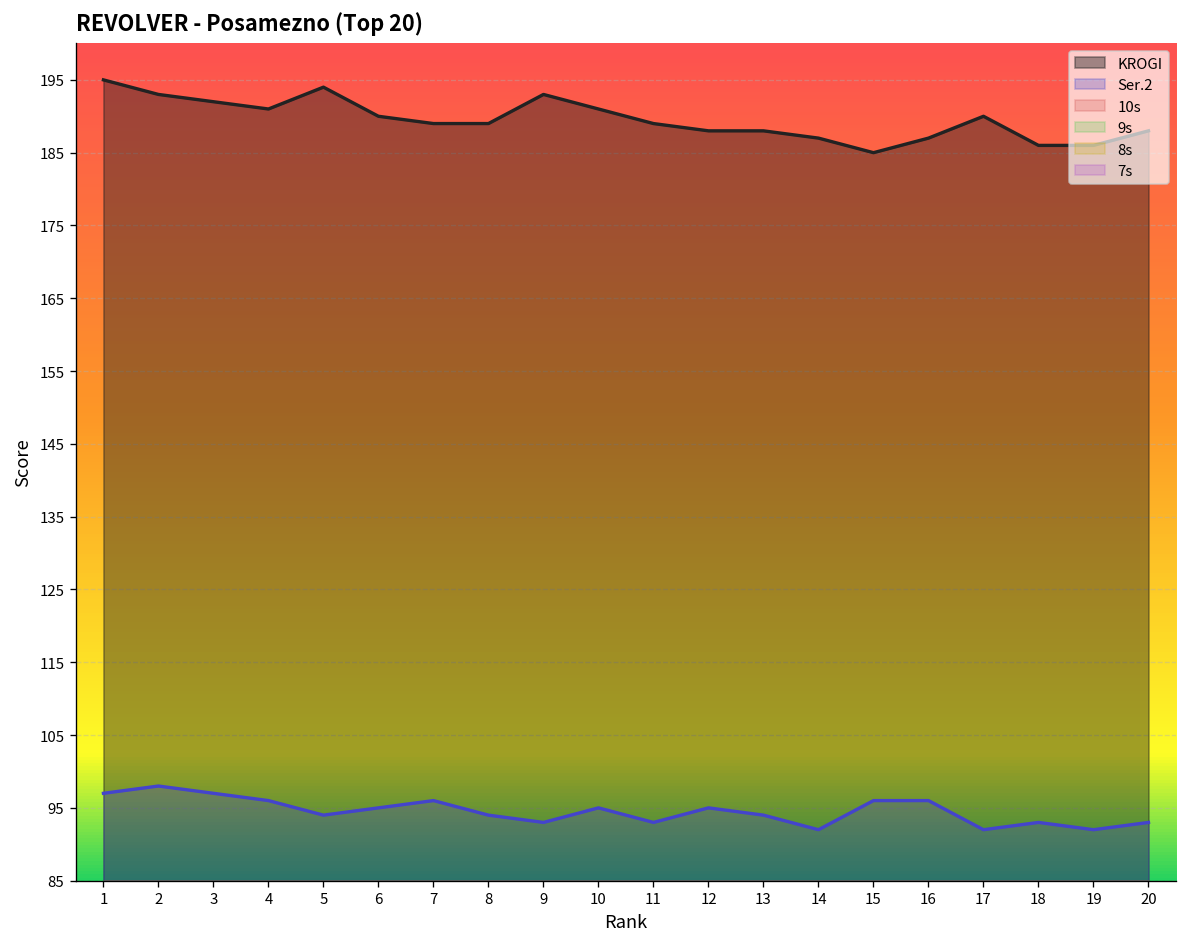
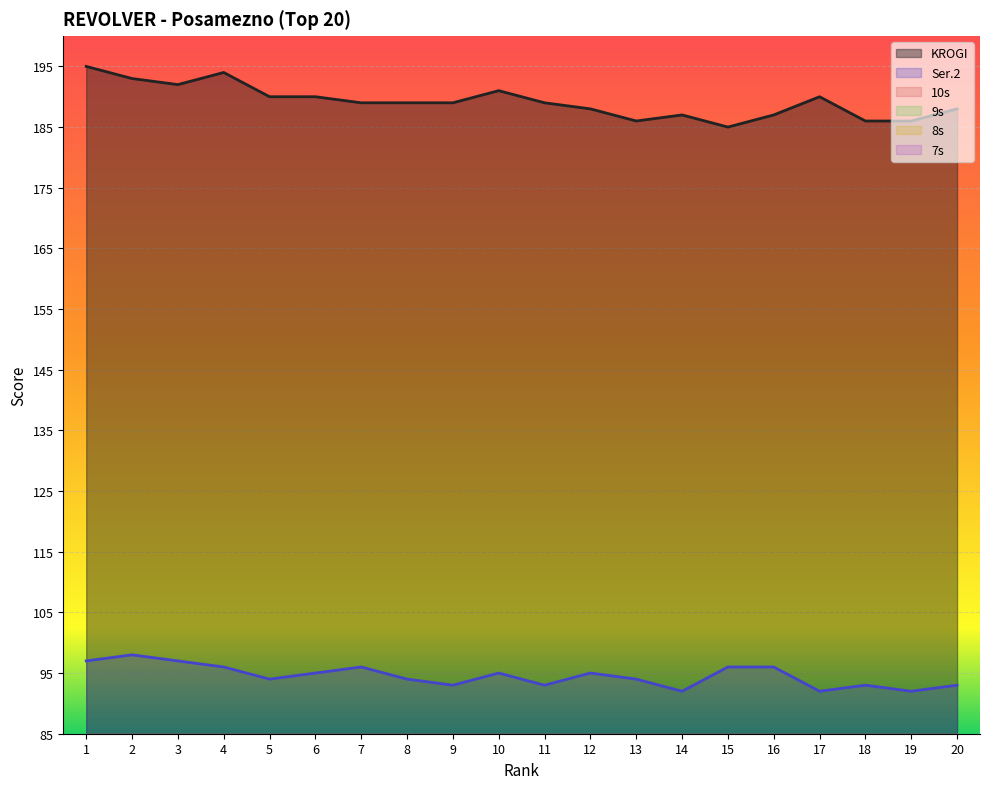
KROGI, 4: 191 -> 194
KROGI, 5: 194 -> 190
KROGI, 9: 193 -> 189
KROGI, 13: 188 -> 186
